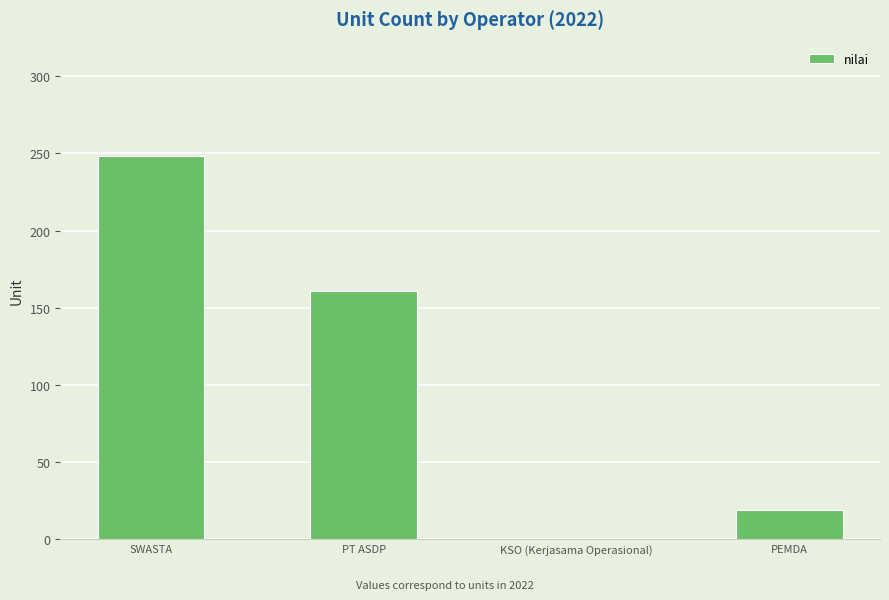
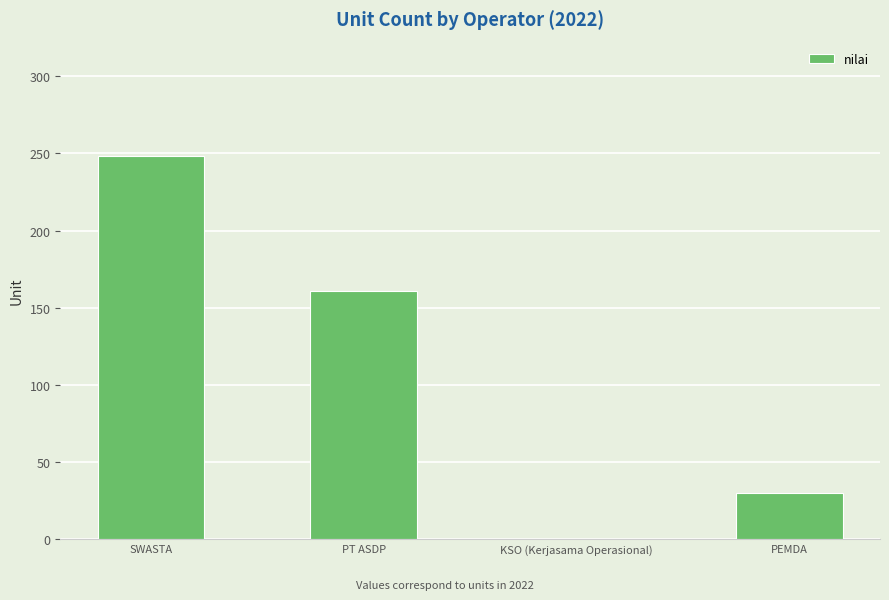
PEMDA: 19 -> 30
